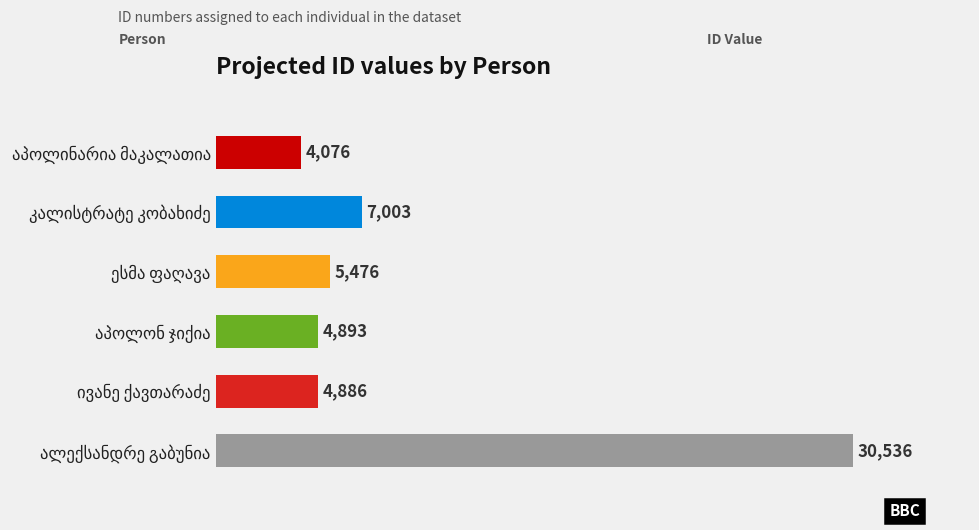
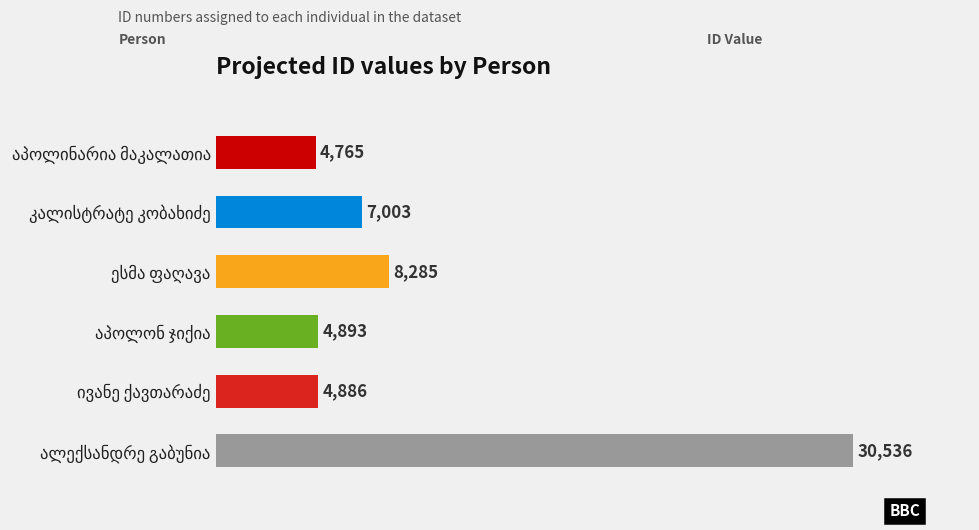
აპოლინარია მაკალათია: 4,076 -> 4,765
ესმა ფაღავა: 5,476 -> 8,285
